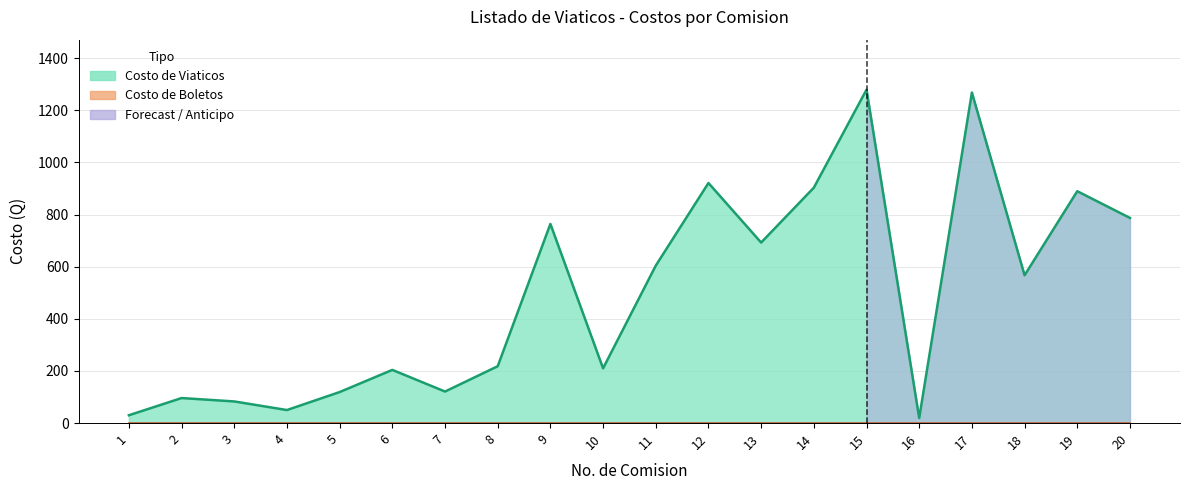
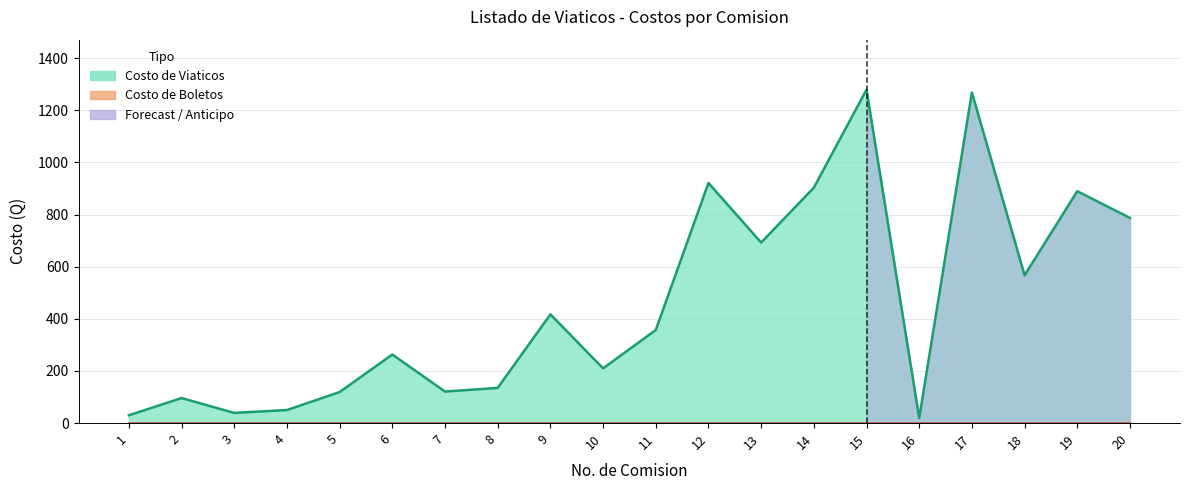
Costo de Viaticos, 3: 80 -> 40
Costo de Viaticos, 6: 200 -> 260
Costo de Viaticos, 8: 220 -> 140
Costo de Viaticos, 9: 760 -> 420
Costo de Viaticos, 11: 600 -> 360
